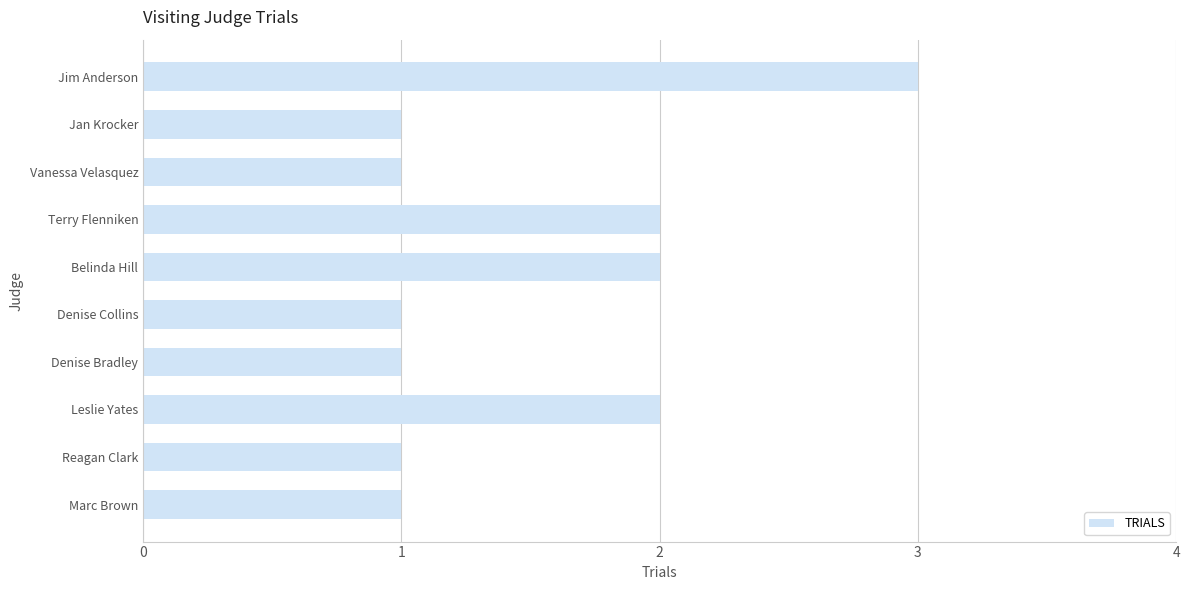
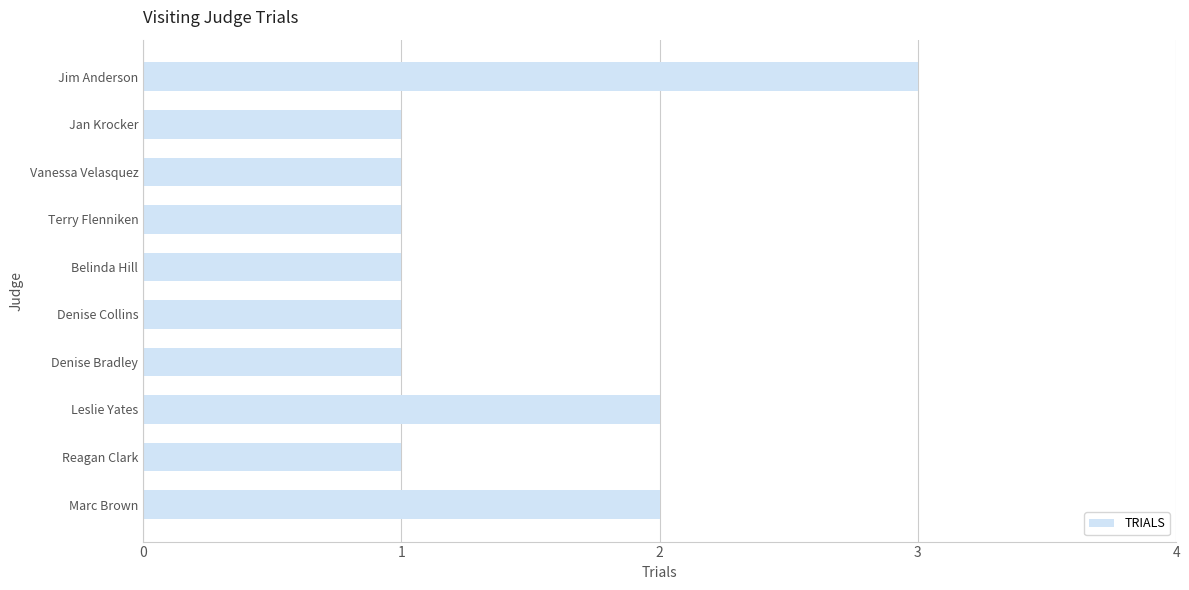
Terry Flenniken: 2 -> 1
Belinda Hill: 2 -> 1
Marc Brown: 1 -> 2
